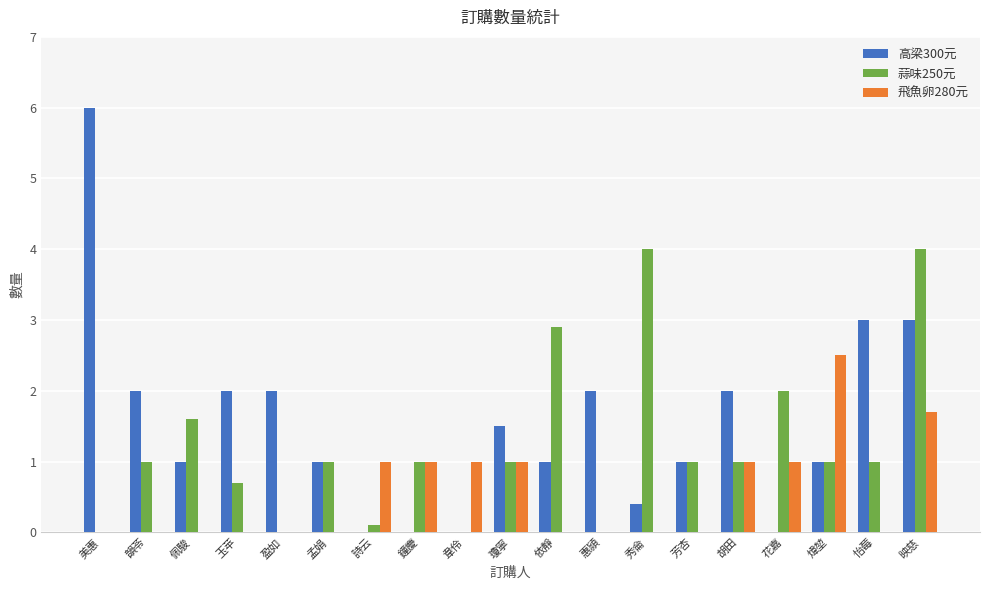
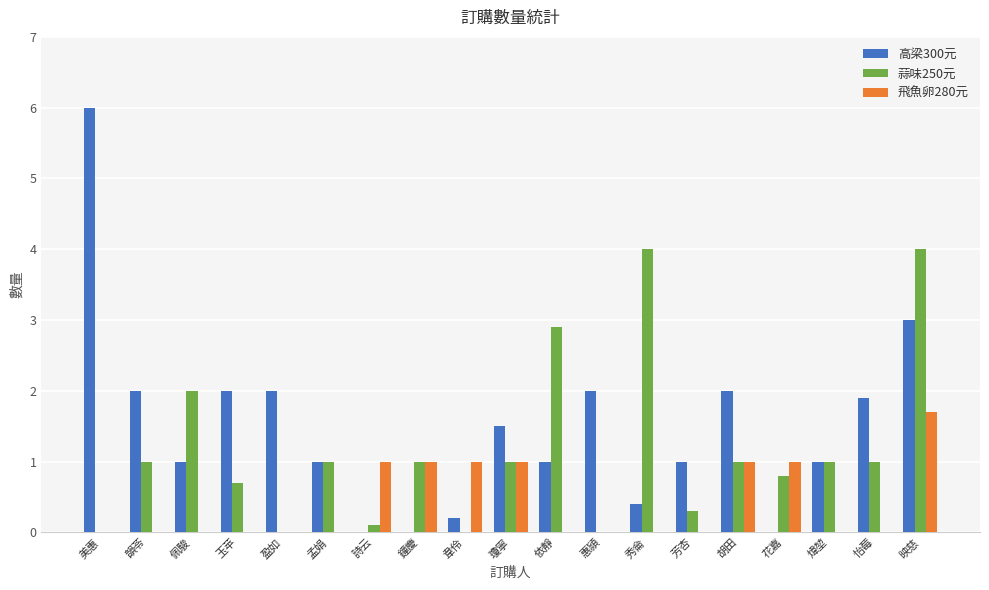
蒜味250元, 佩駿: 1.6 -> 2.0
高梁300元, 韋伶: 0.0 -> 0.2
蒜味250元, 芳杏: 1.0 -> 0.3
蒜味250元, 花嘉: 2.0 -> 0.8
飛魚卵280元, 煒堃: 2.5 -> 0.0
高梁300元, 怡莓: 3.0 -> 1.9
